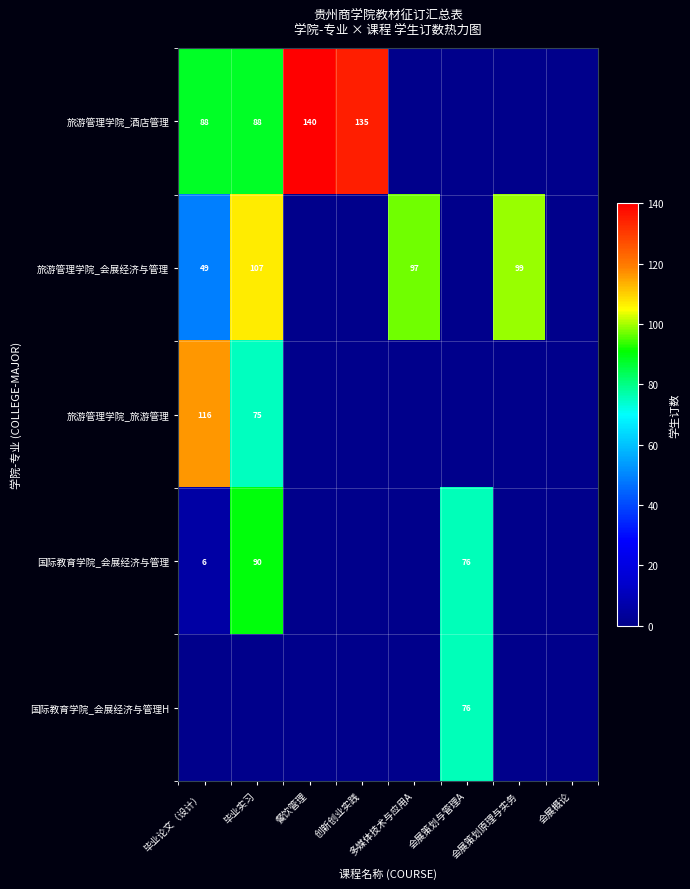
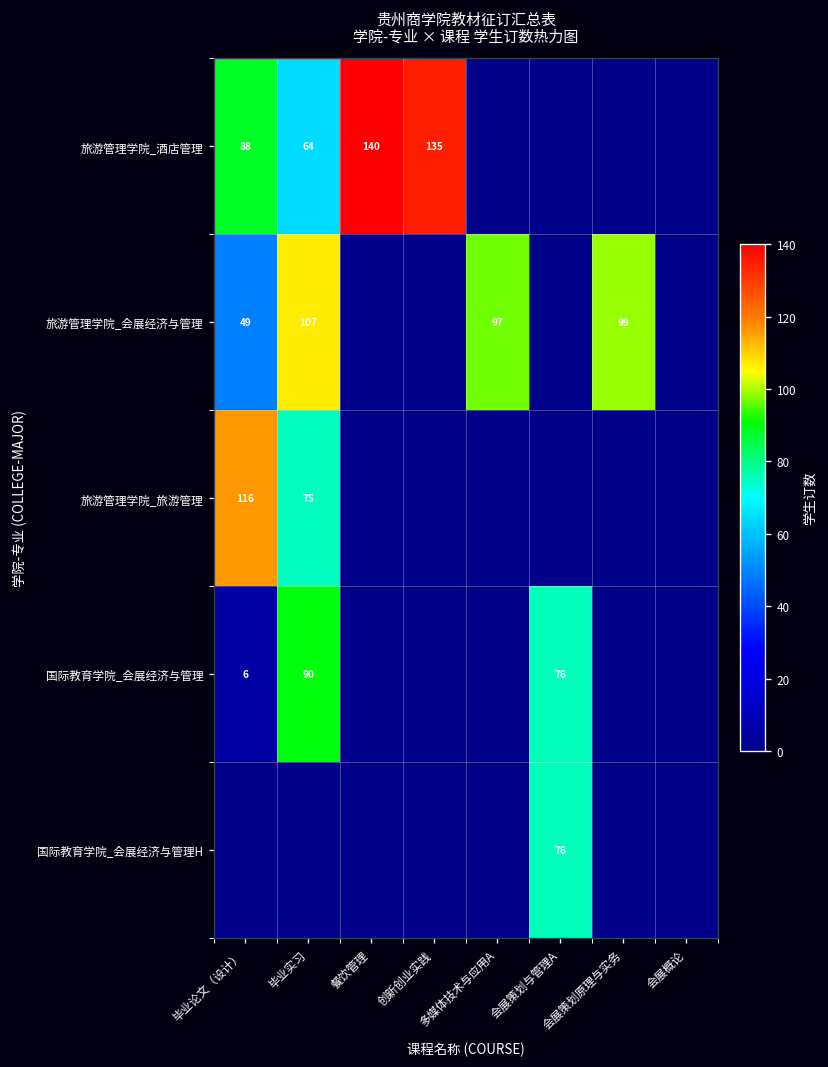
旅游管理学院_酒店管理, 毕业实习: 88 -> 64
